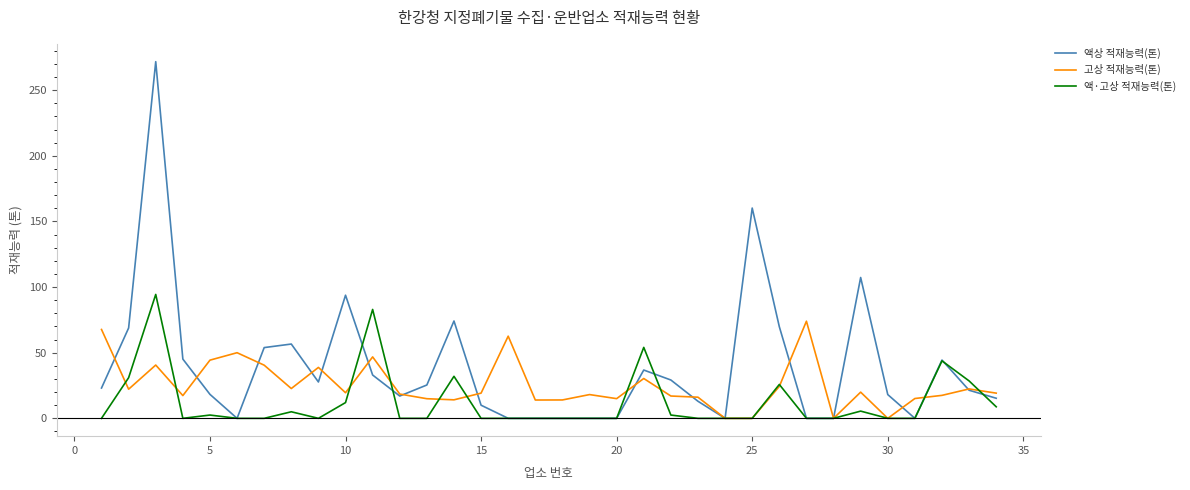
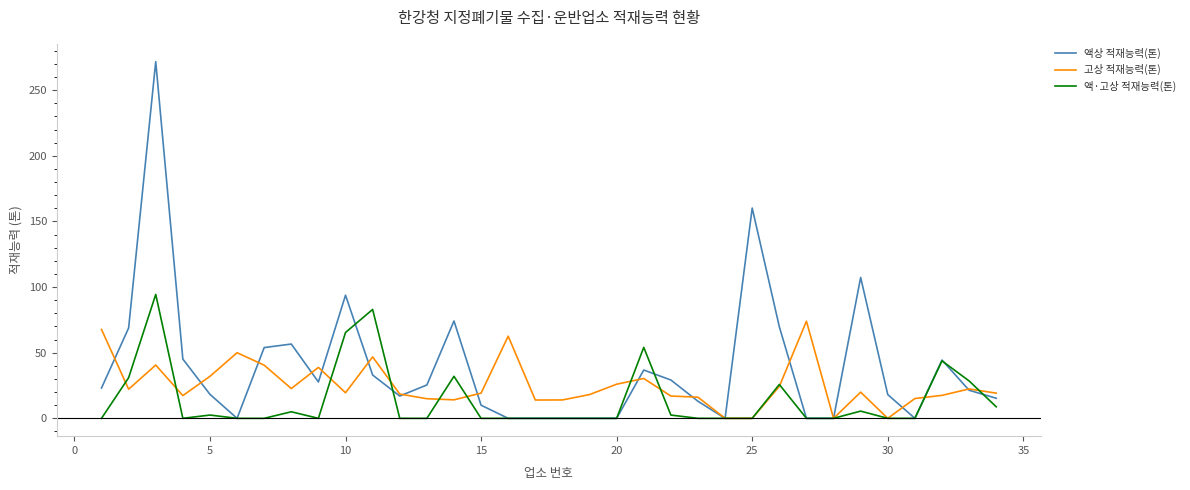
고상 적재능력(톤), 5: 44 -> 32
액·고상 적재능력(톤), 10: 12 -> 65
고상 적재능력(톤), 20: 15 -> 26
